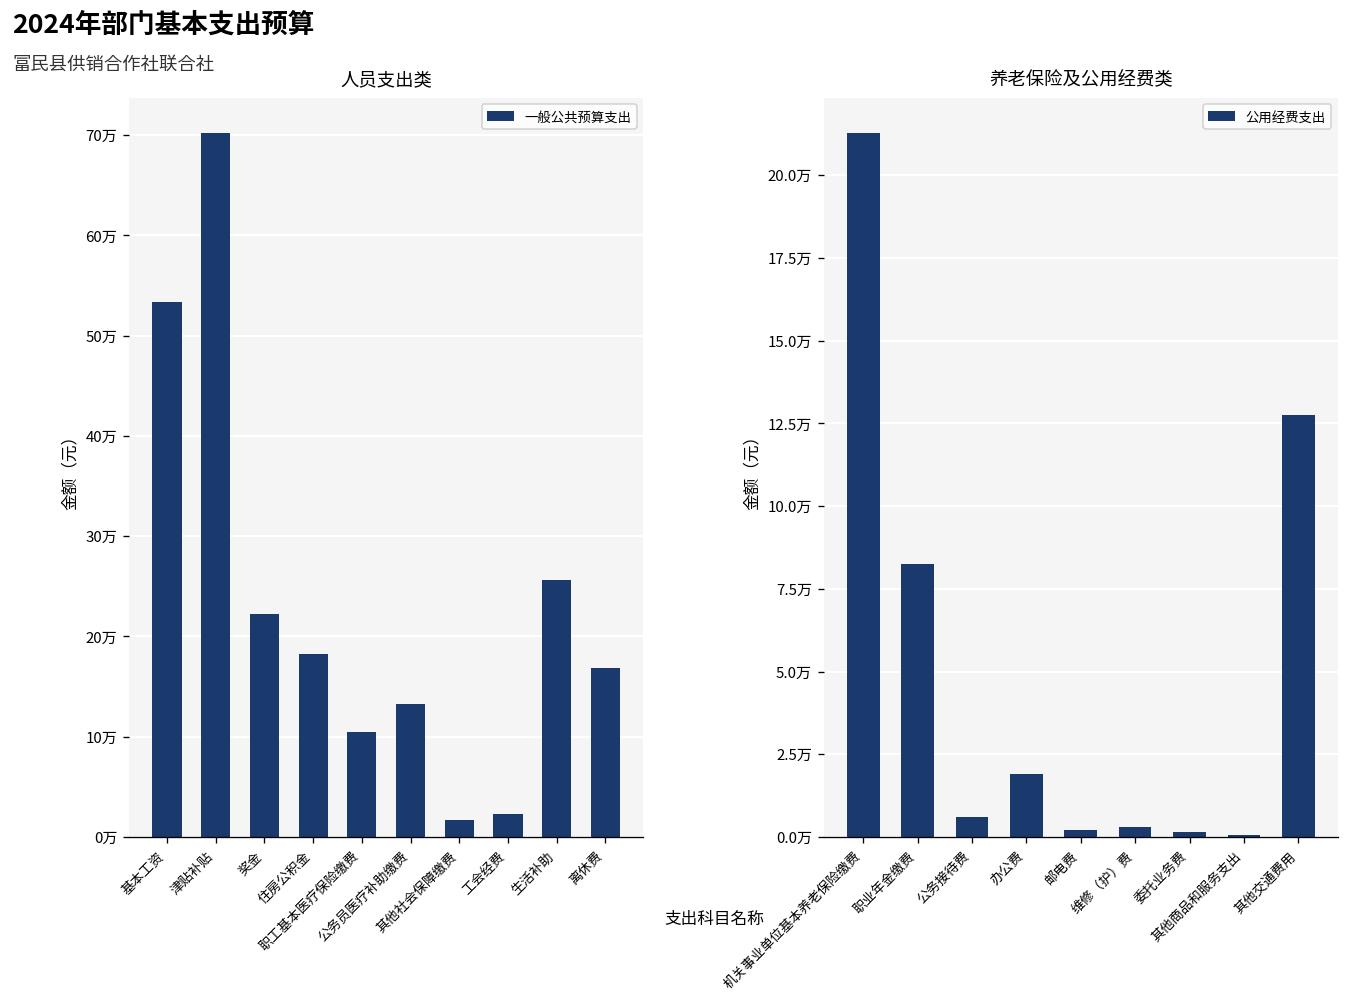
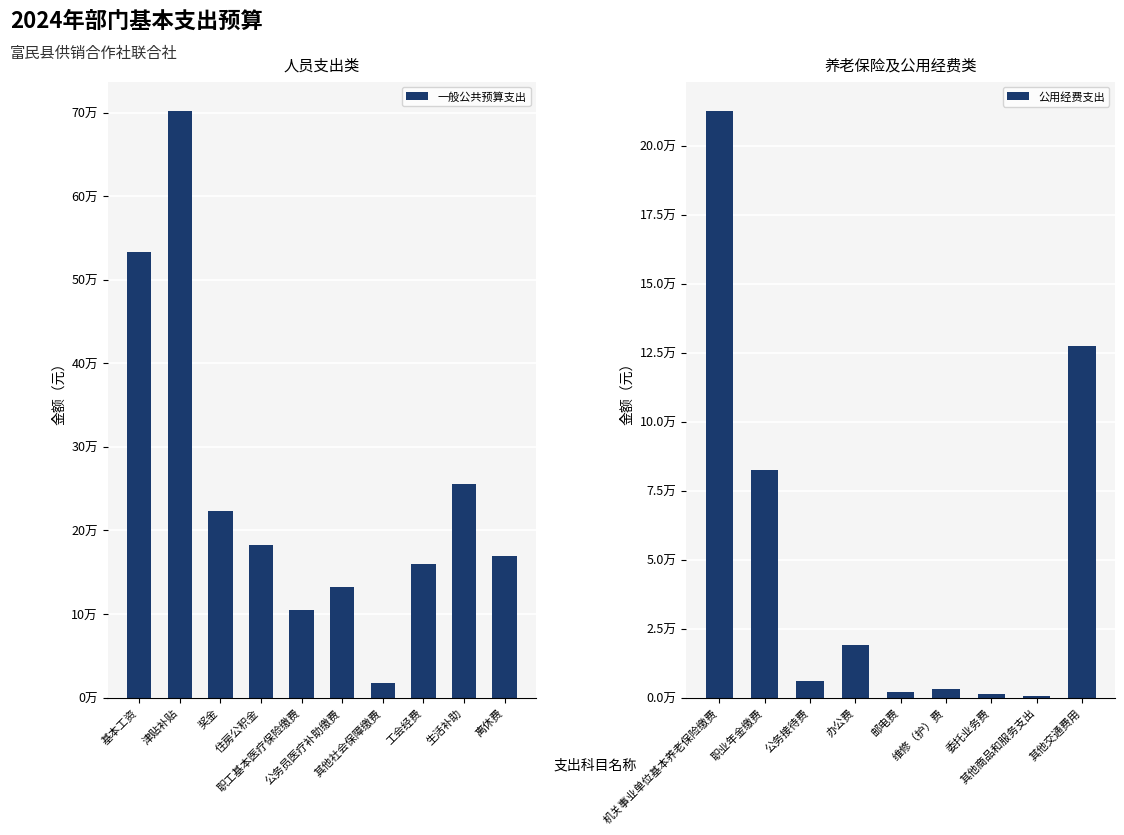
人员支出类, 工会经费: 2万 -> 16万
